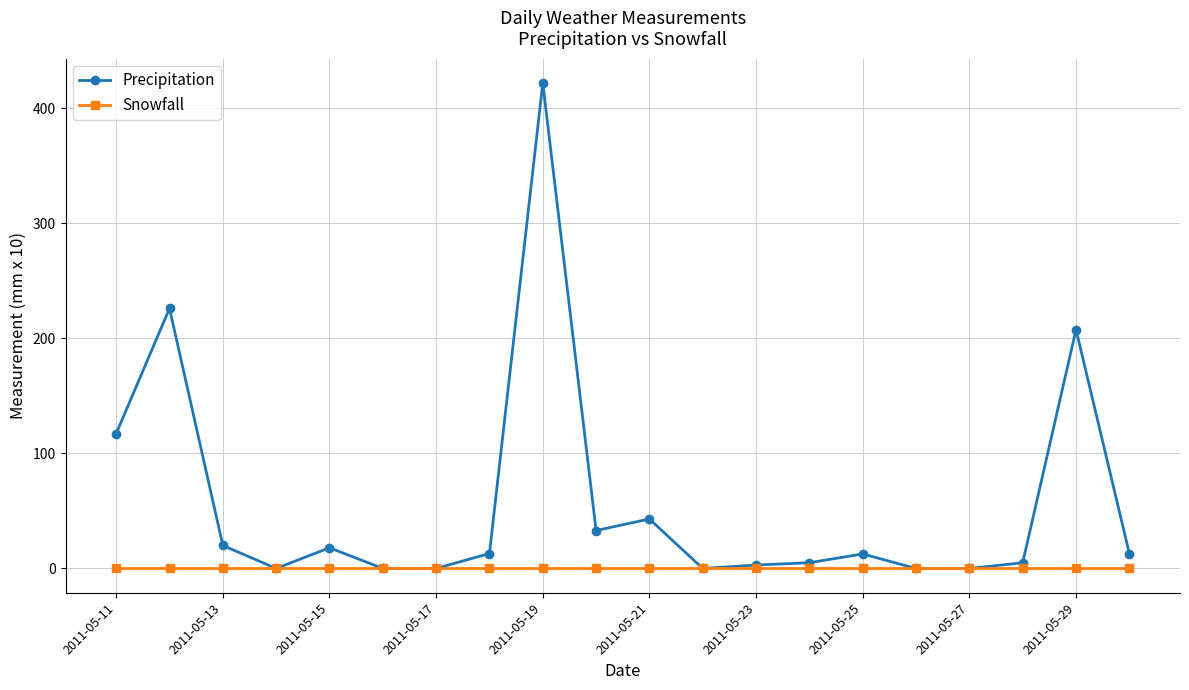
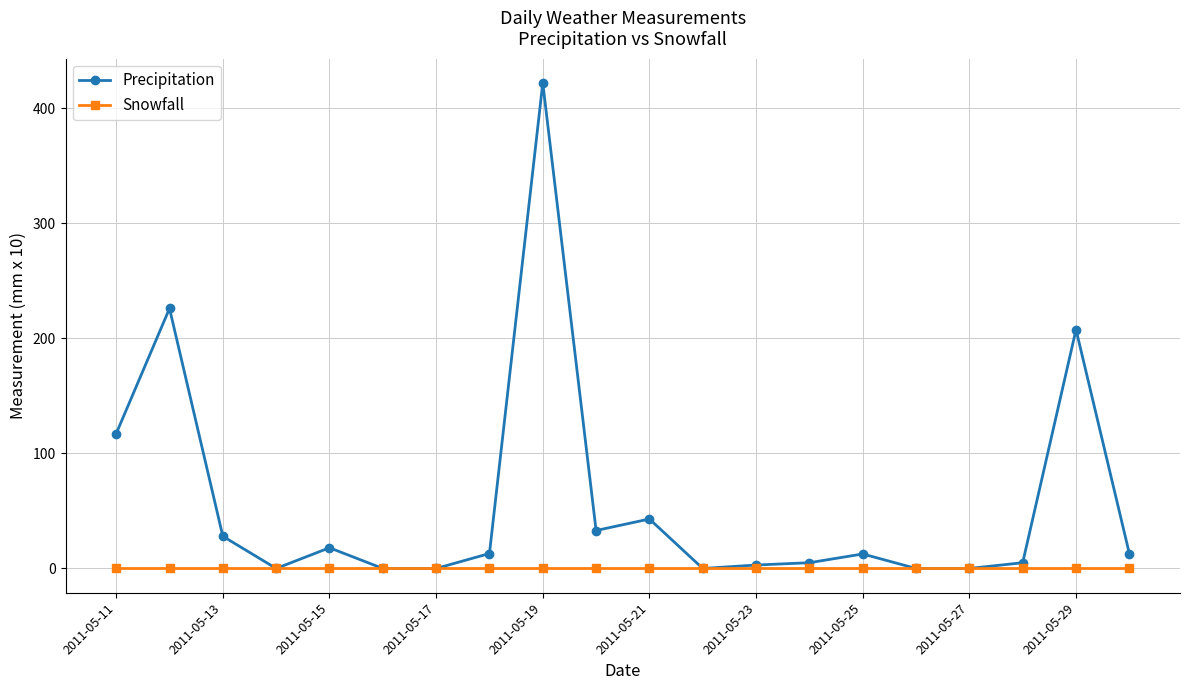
Precipitation, 2011-05-13: 20 -> 28
